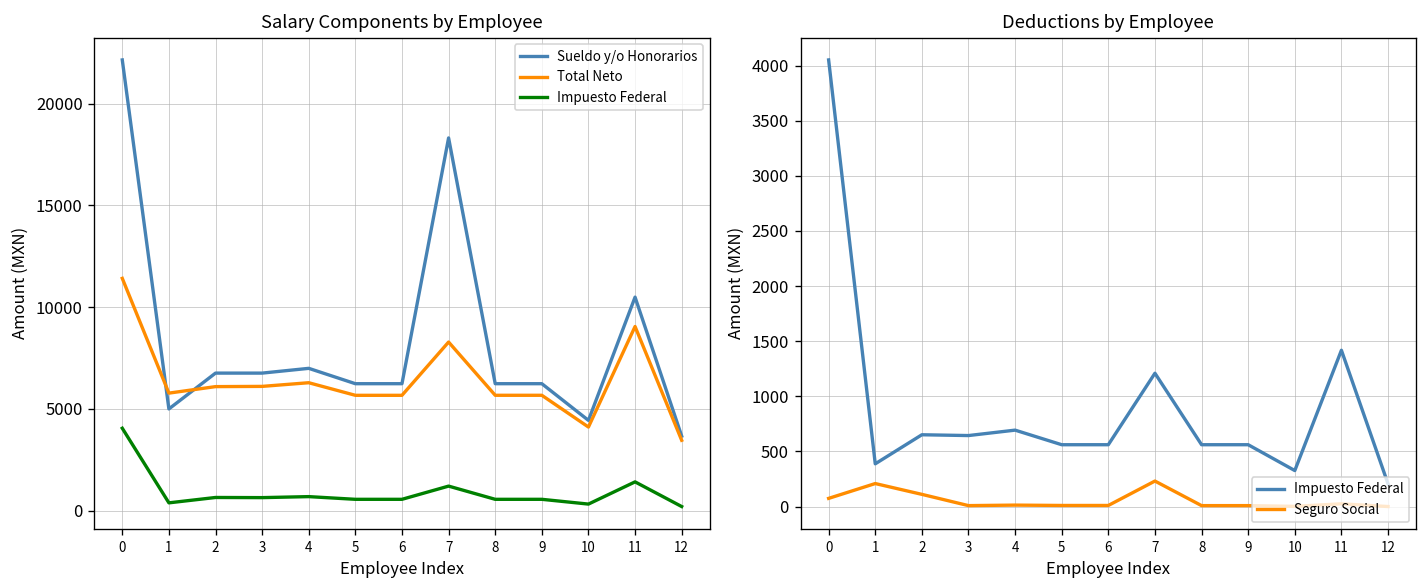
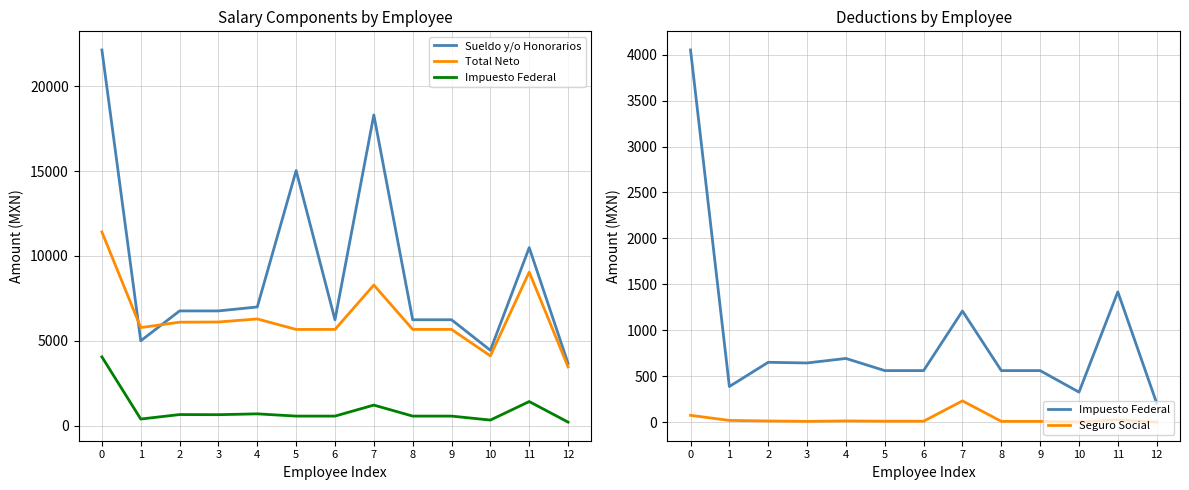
Salary Components by Employee, Sueldo y/o Honorarios, 5: 6200 -> 15000
Deductions by Employee, Seguro Social, 1: 200 -> 0
Deductions by Employee, Seguro Social, 2: 100 -> 0
